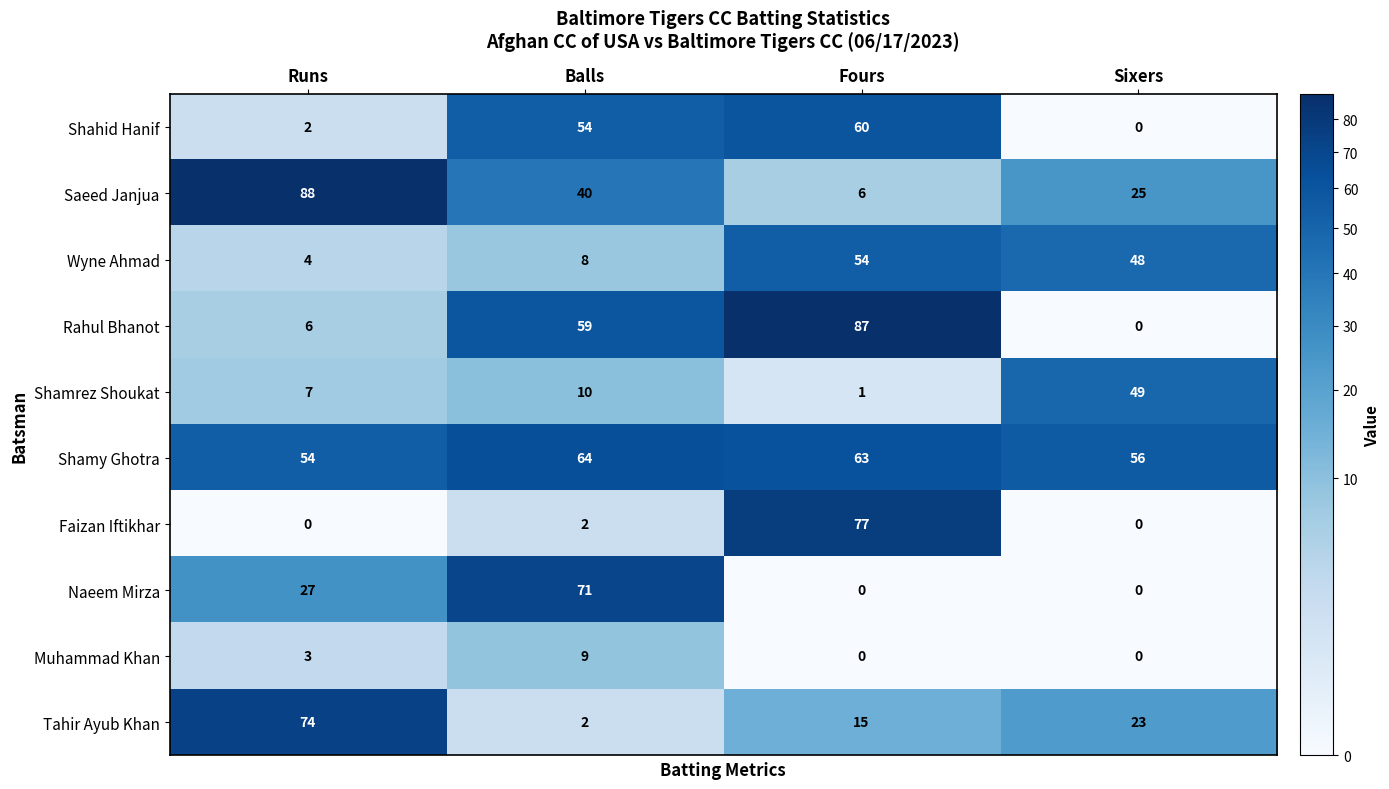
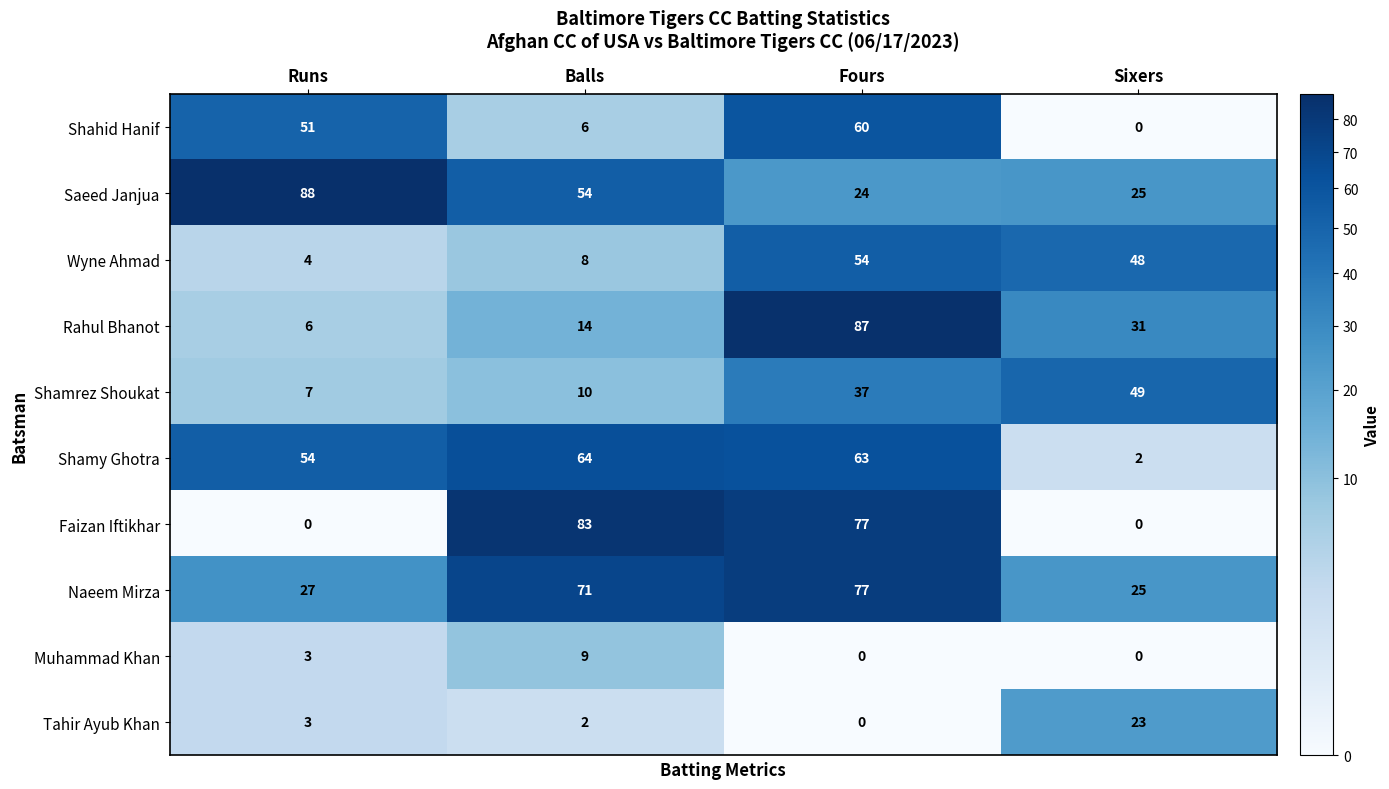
Shahid Hanif, Runs: 2 -> 51
Shahid Hanif, Balls: 54 -> 6
Saeed Janjua, Balls: 40 -> 54
Saeed Janjua, Fours: 6 -> 24
Rahul Bhanot, Balls: 59 -> 14
Rahul Bhanot, Sixers: 0 -> 31
Shamrez Shoukat, Fours: 1 -> 37
Shamy Ghotra, Sixers: 56 -> 2
Faizan Iftikhar, Balls: 2 -> 83
Naeem Mirza, Fours: 0 -> 77
Naeem Mirza, Sixers: 0 -> 25
Tahir Ayub Khan, Runs: 74 -> 3
Tahir Ayub Khan, Fours: 15 -> 0
